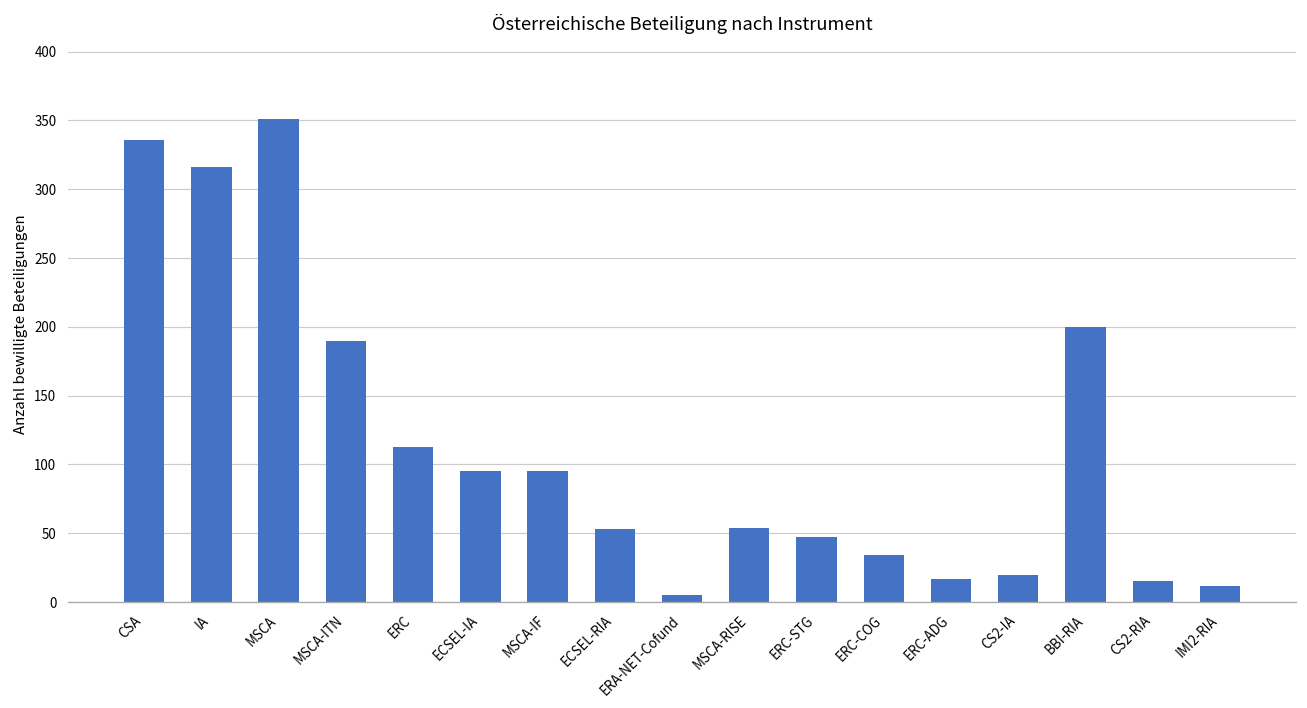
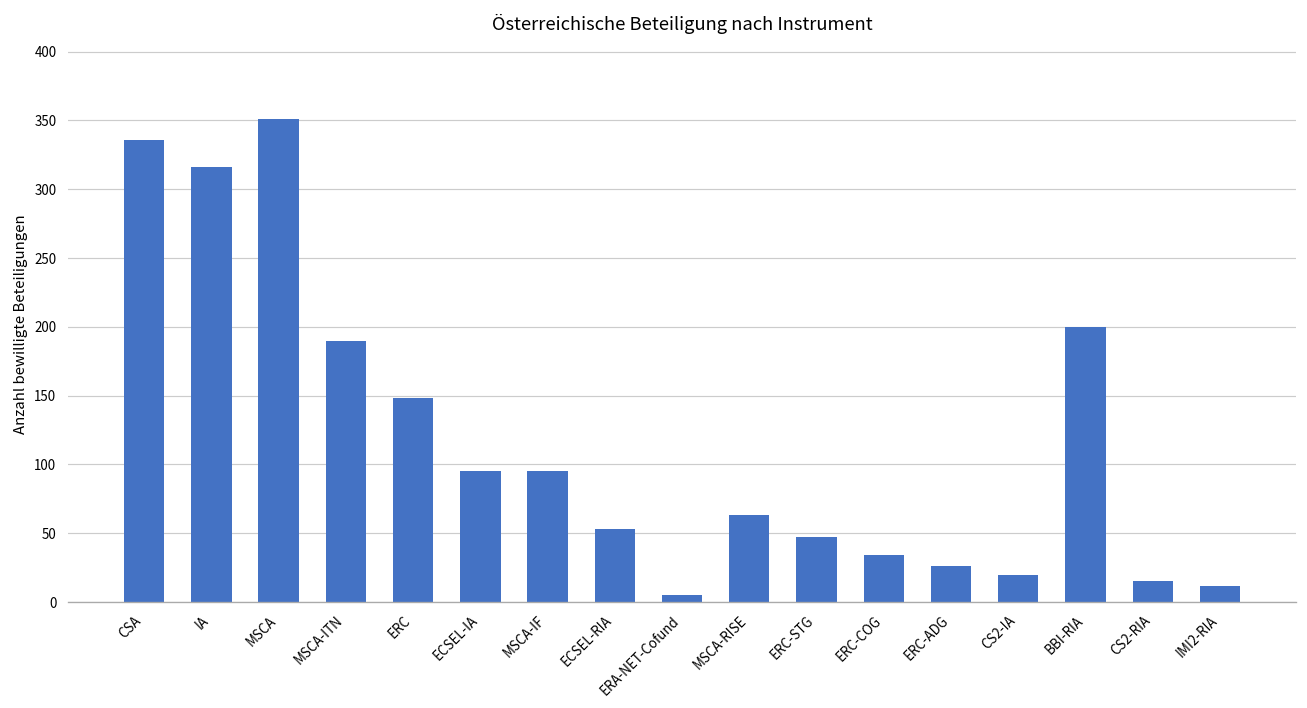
ERC: 113 -> 148
MSCA-RISE: 54 -> 63
ERC-ADG: 17 -> 26
